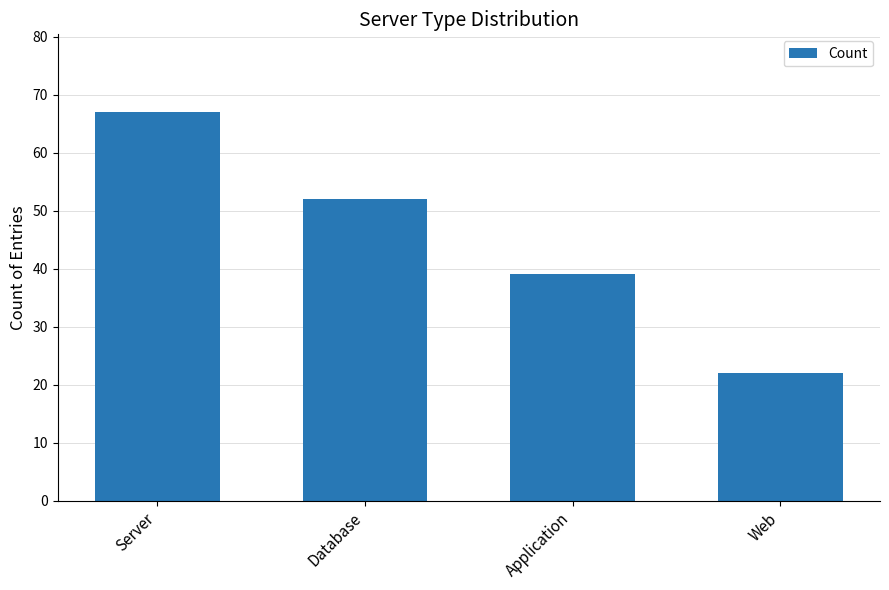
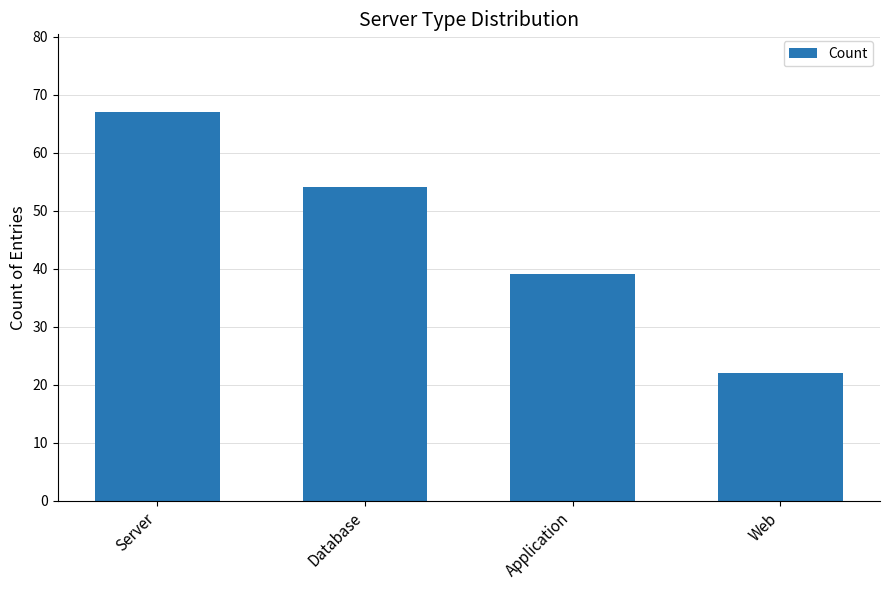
Database: 52 -> 54
